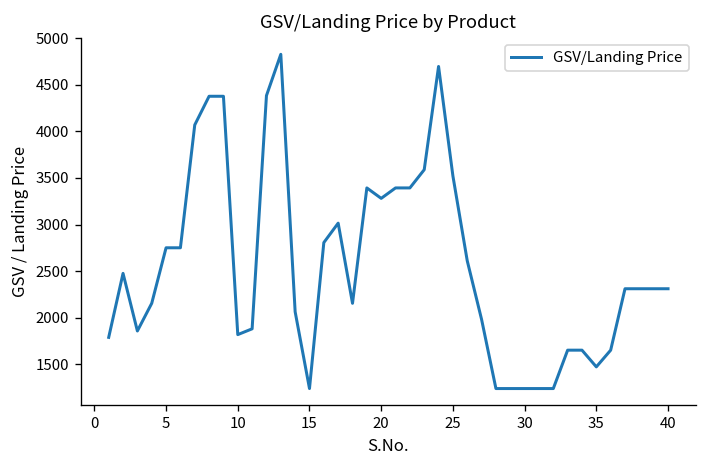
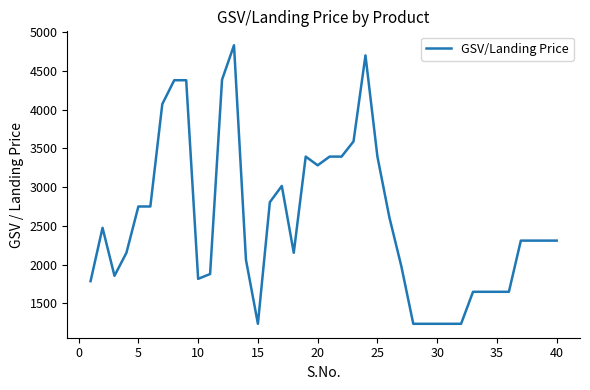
25: 3500 -> 3400
35: 1500 -> 1700
